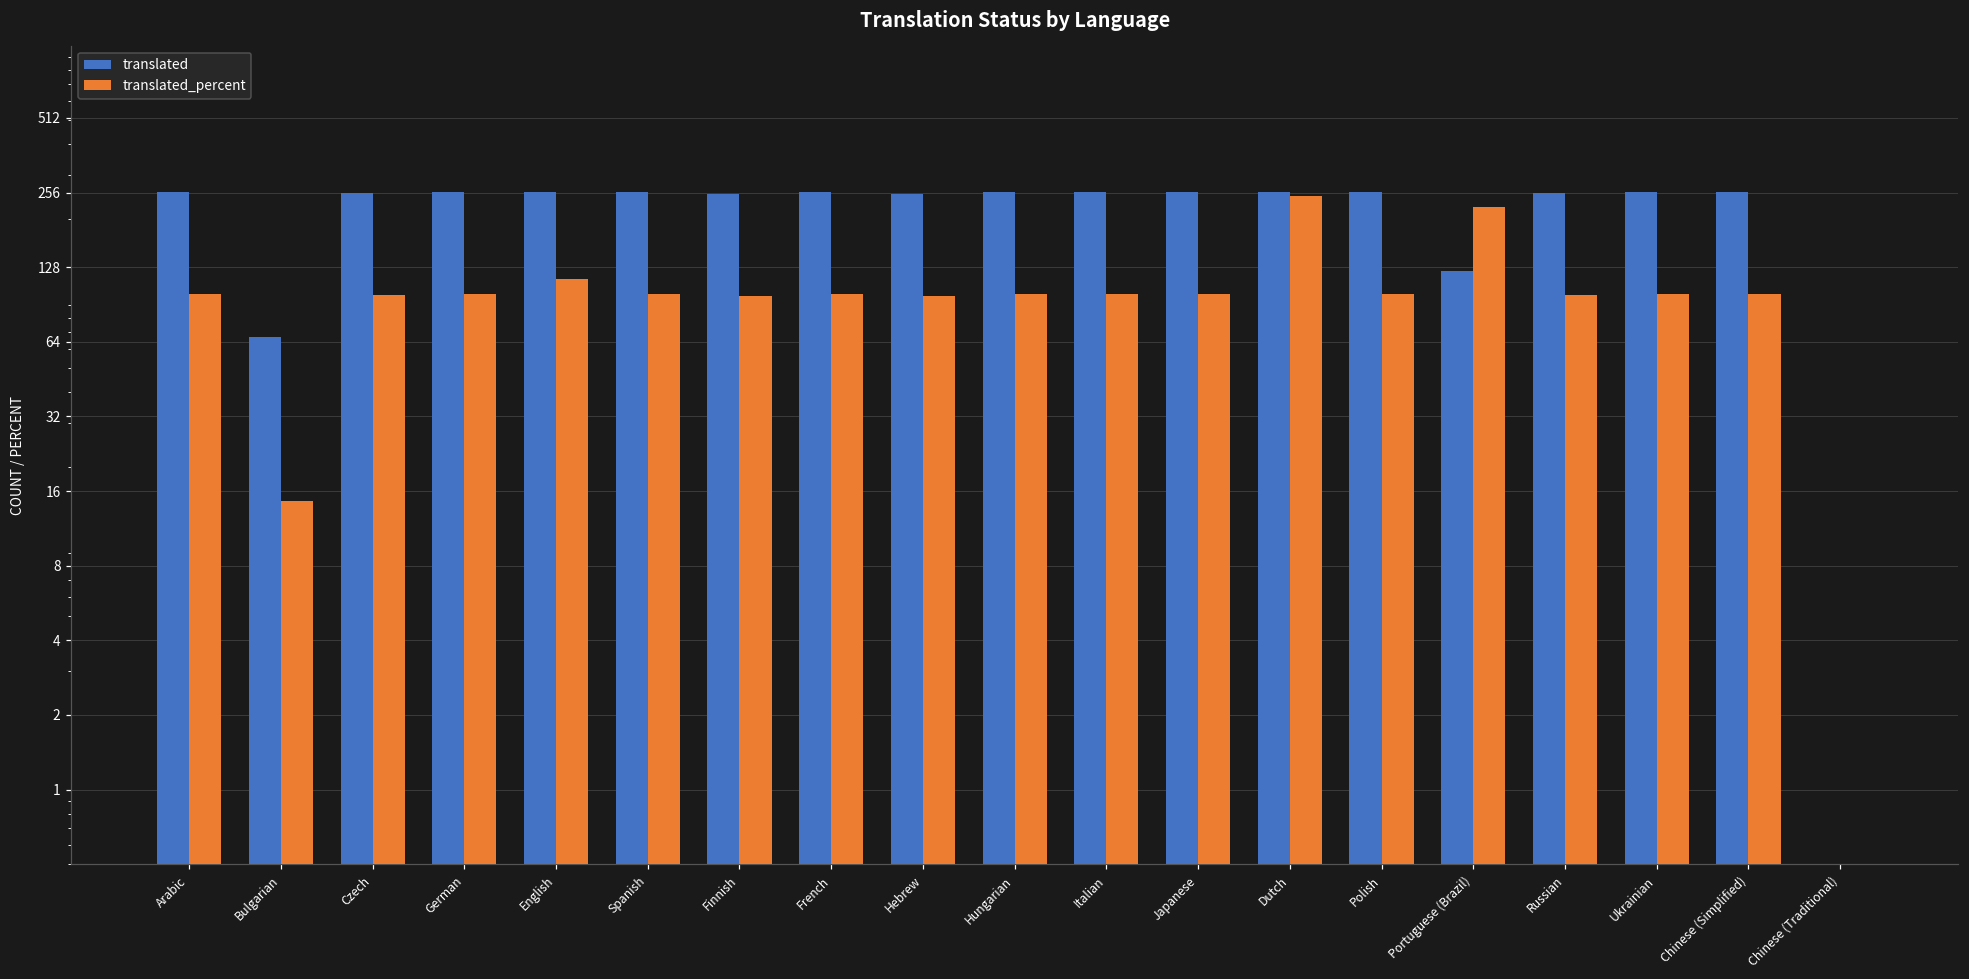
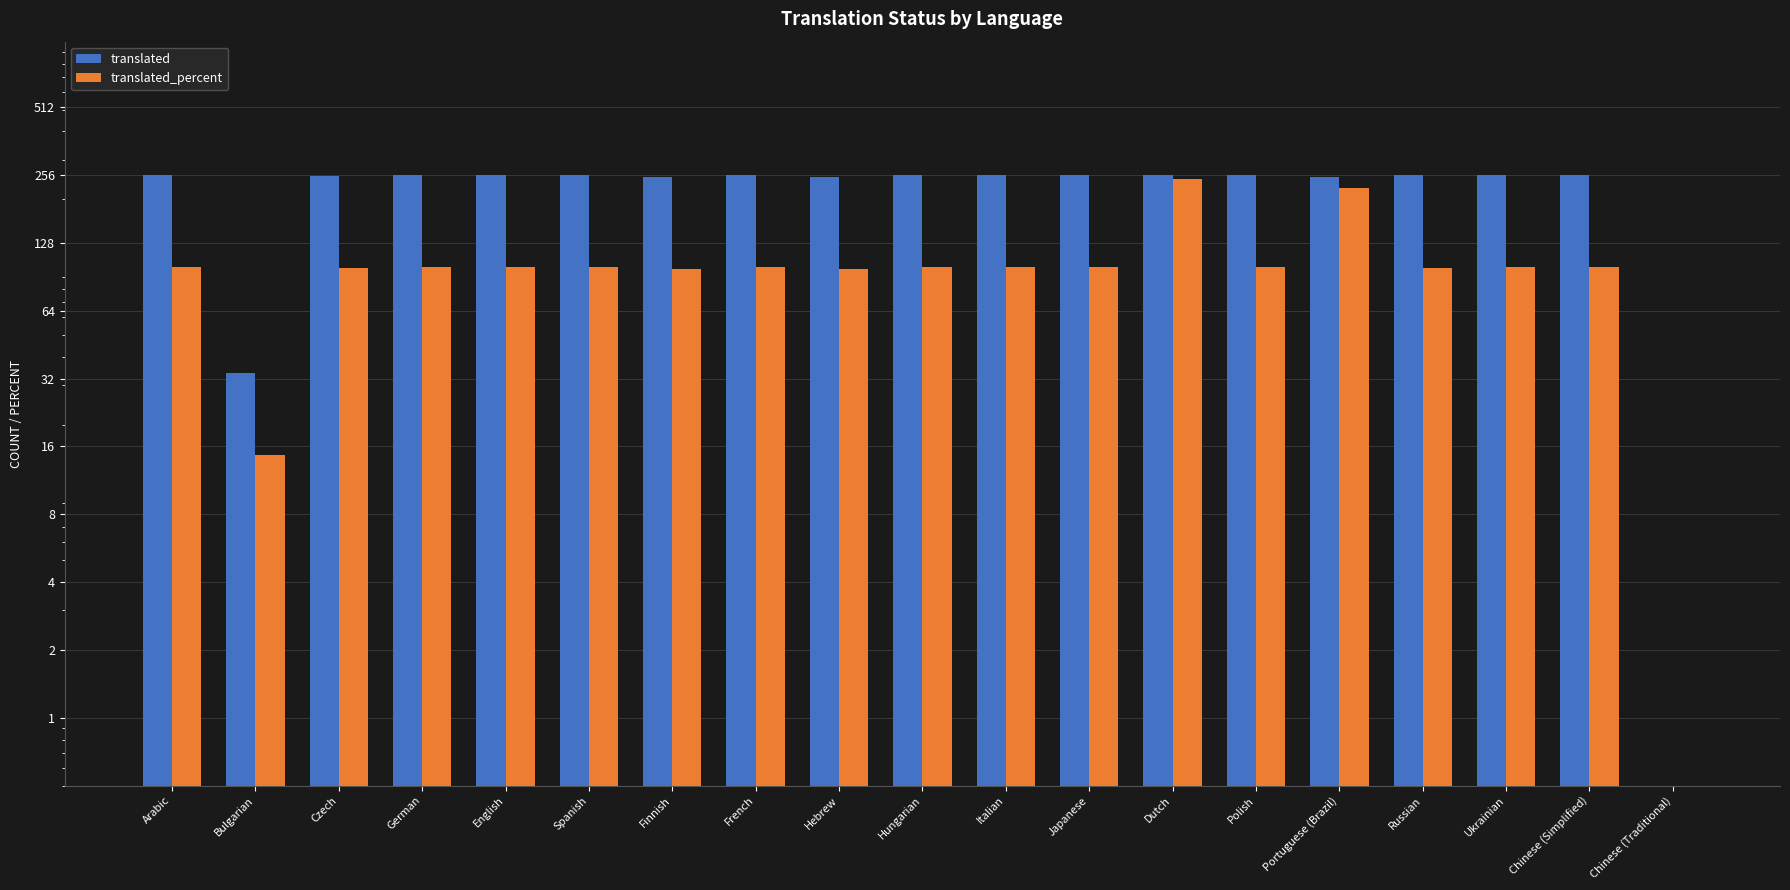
translated, Bulgarian: 67 -> 34
translated_percent, English: 110 -> 100
translated, Portuguese (Brazil): 120 -> 250
